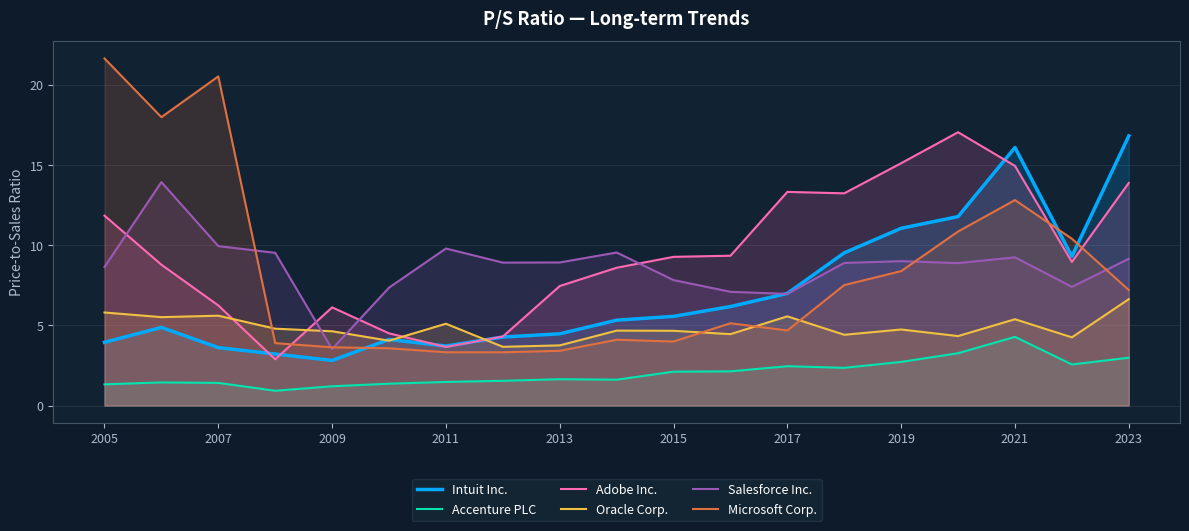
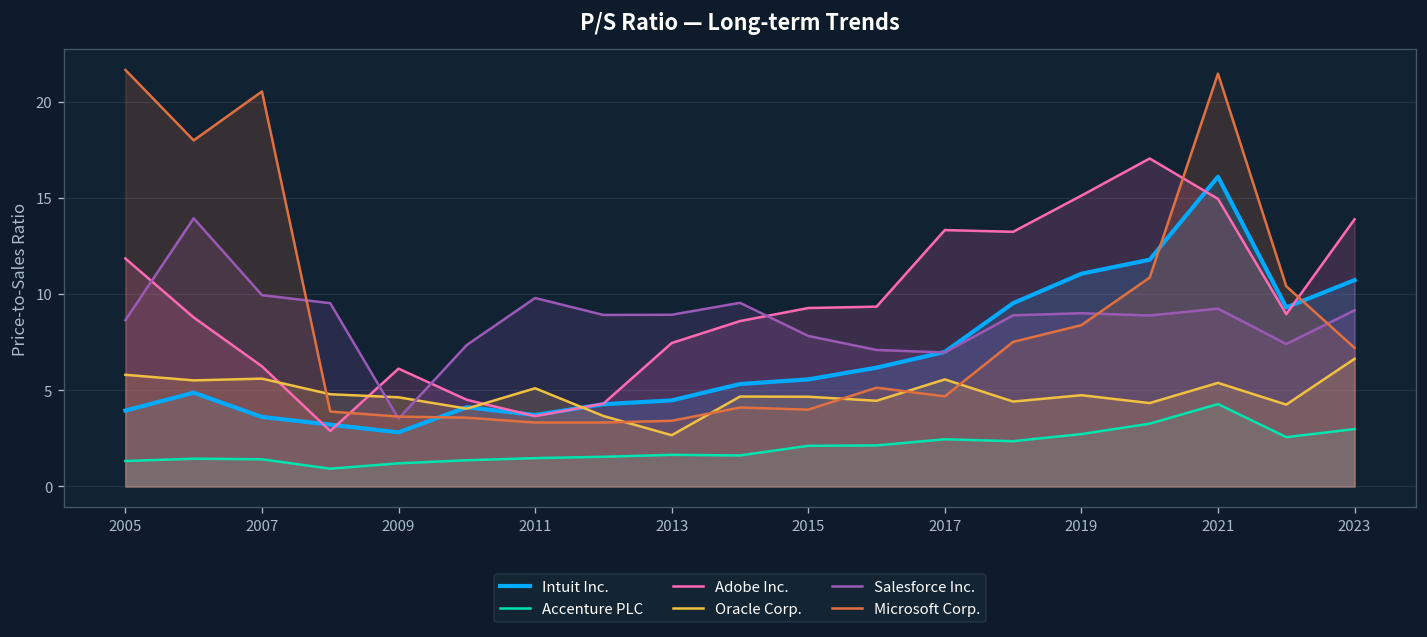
Oracle Corp., 2013: 3.8 -> 2.7
Microsoft Corp., 2021: 12.8 -> 21.5
Intuit Inc., 2023: 16.8 -> 10.7
